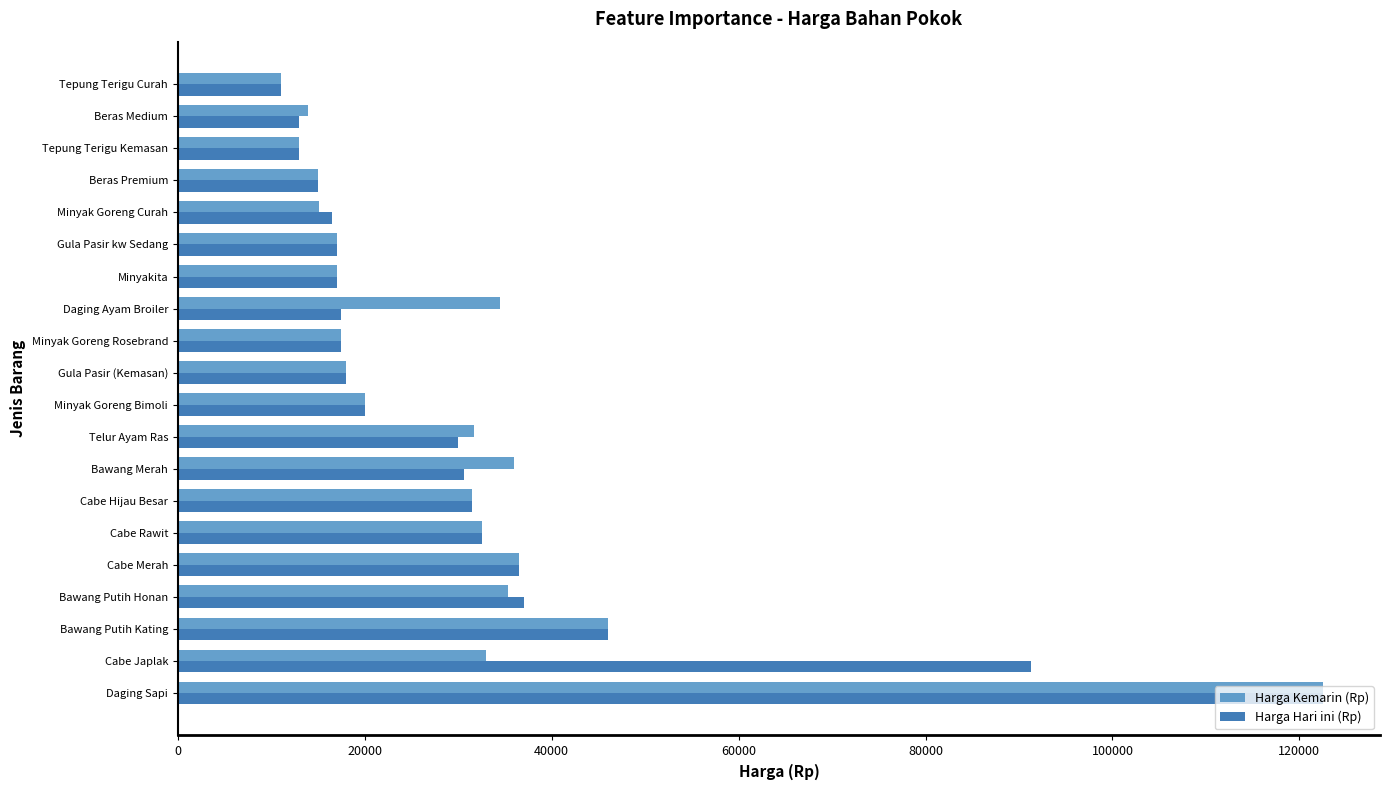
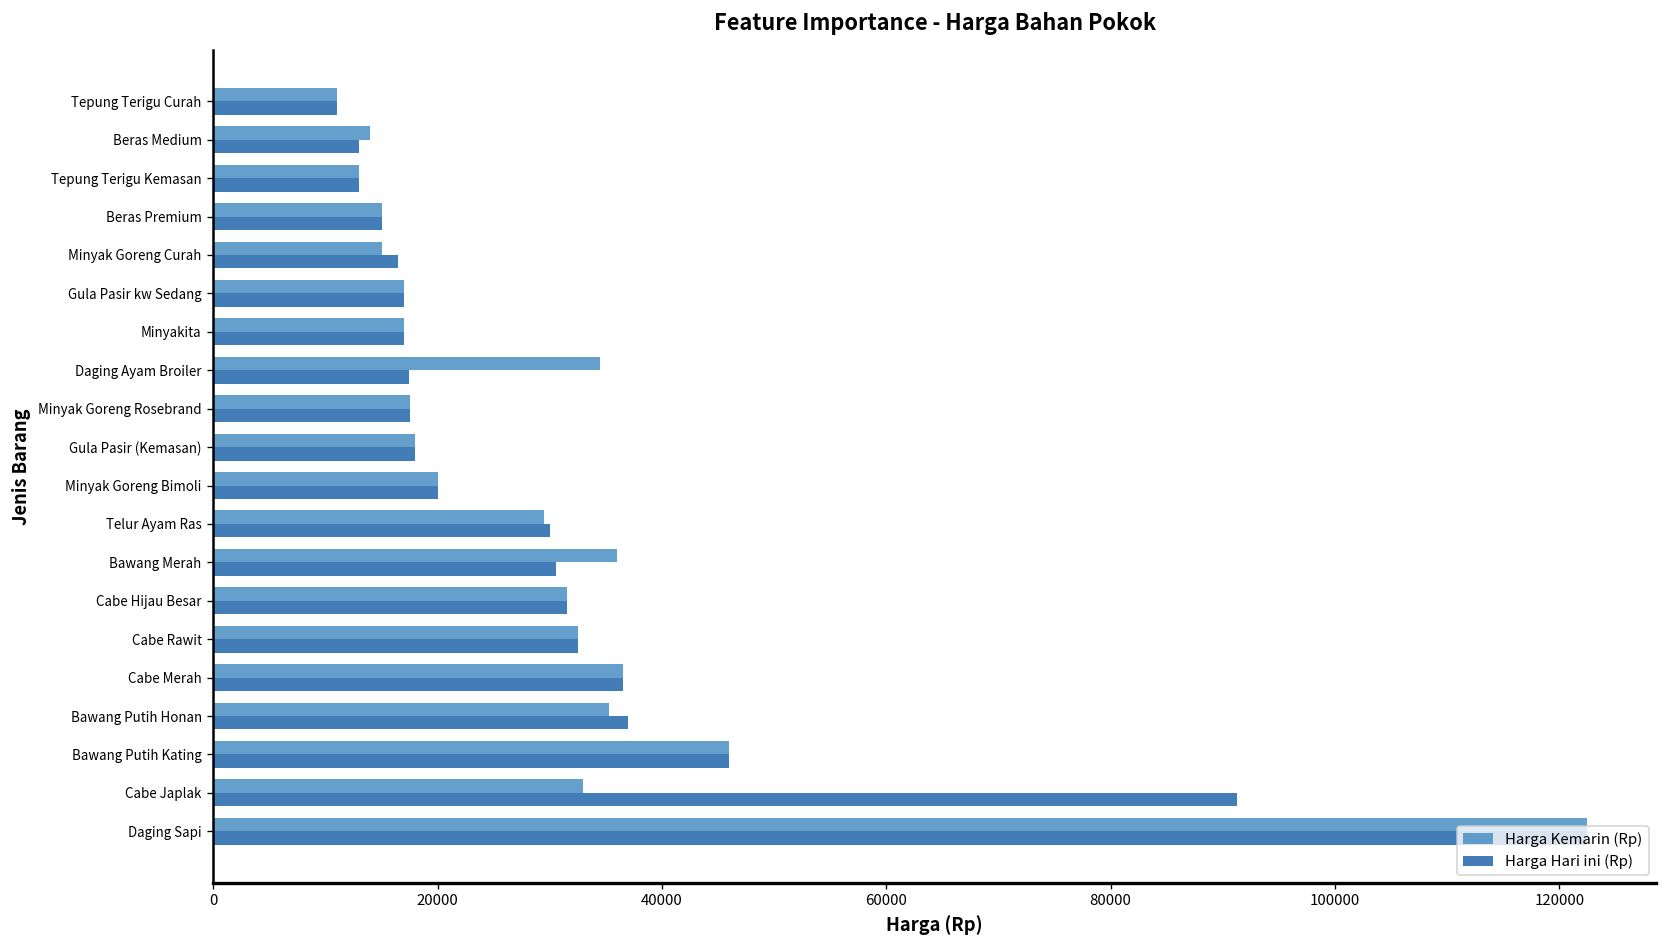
Harga Kemarin (Rp), Telur Ayam Ras: 32000 -> 30000
